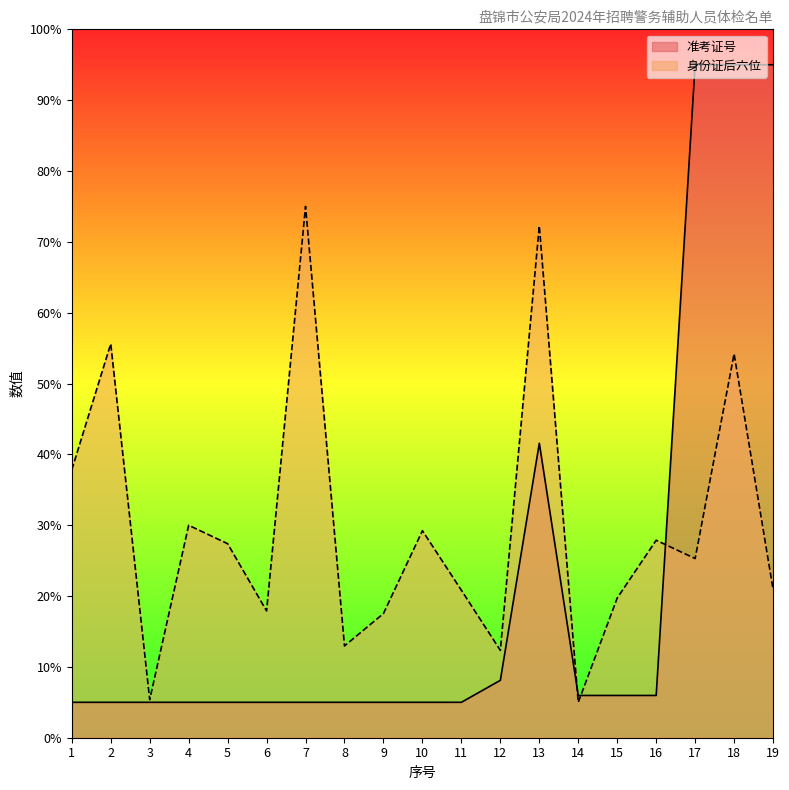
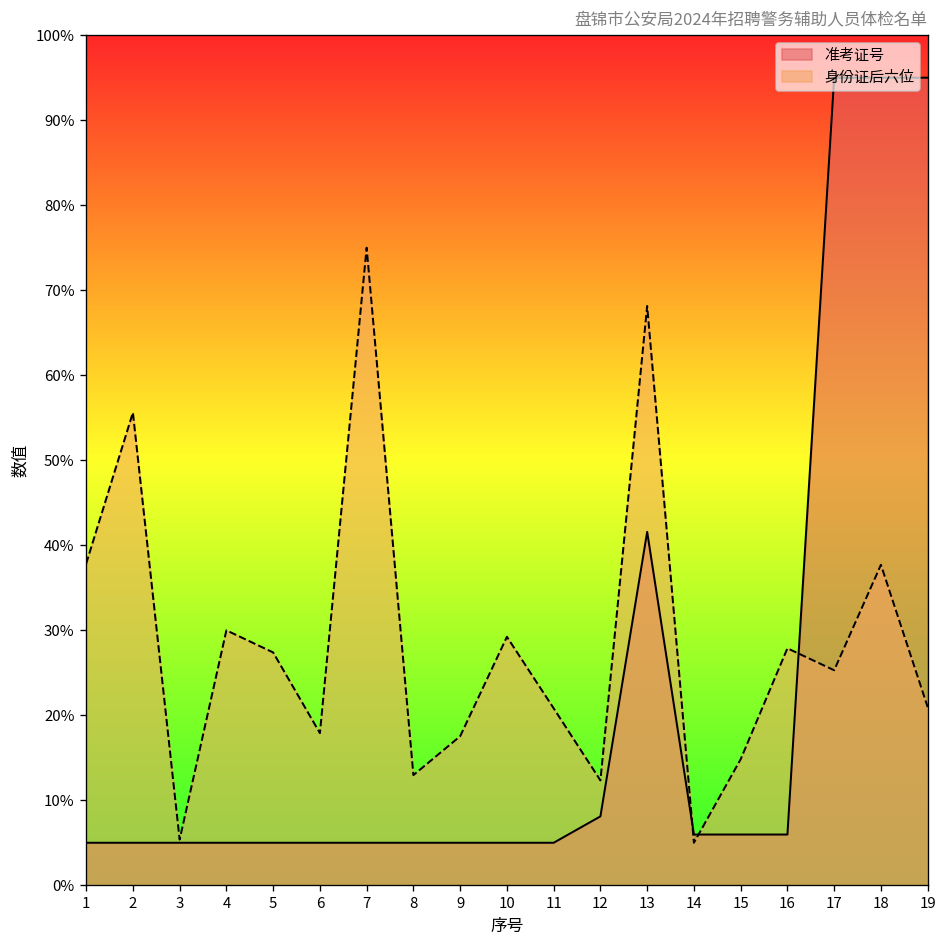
身份证后六位, 13: 72% -> 68%
身份证后六位, 15: 20% -> 15%
身份证后六位, 18: 54% -> 38%
